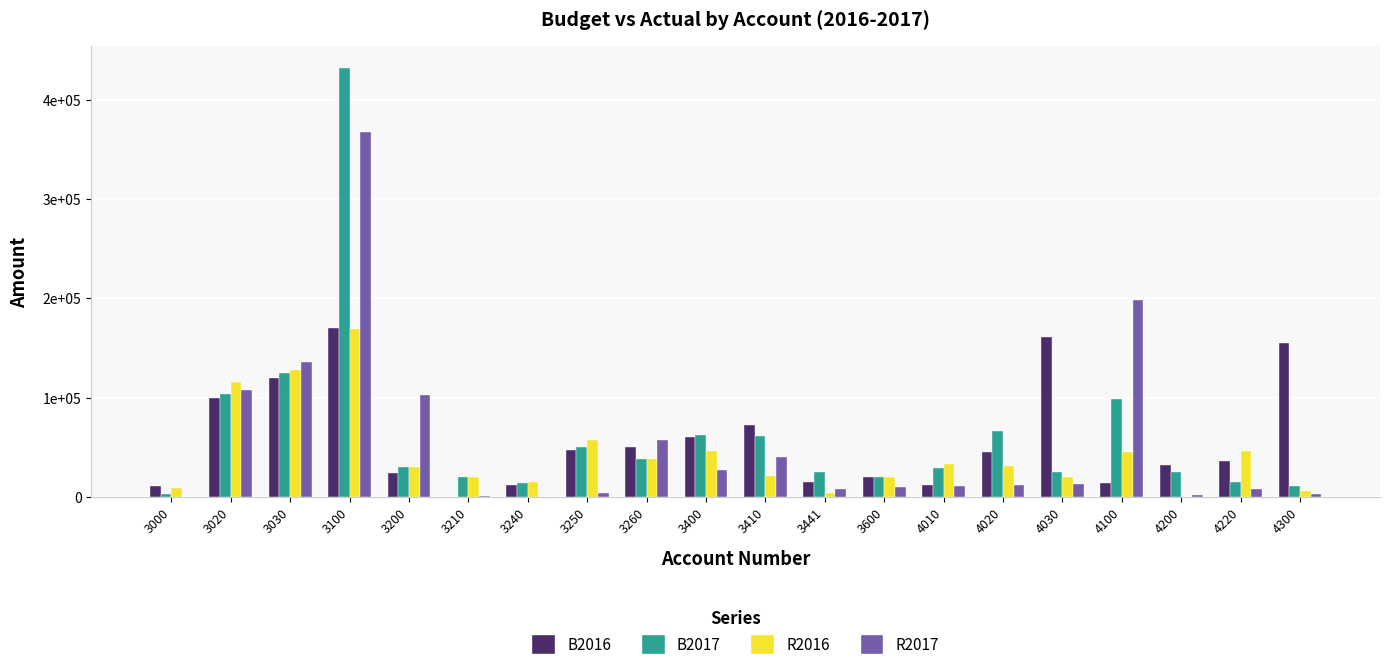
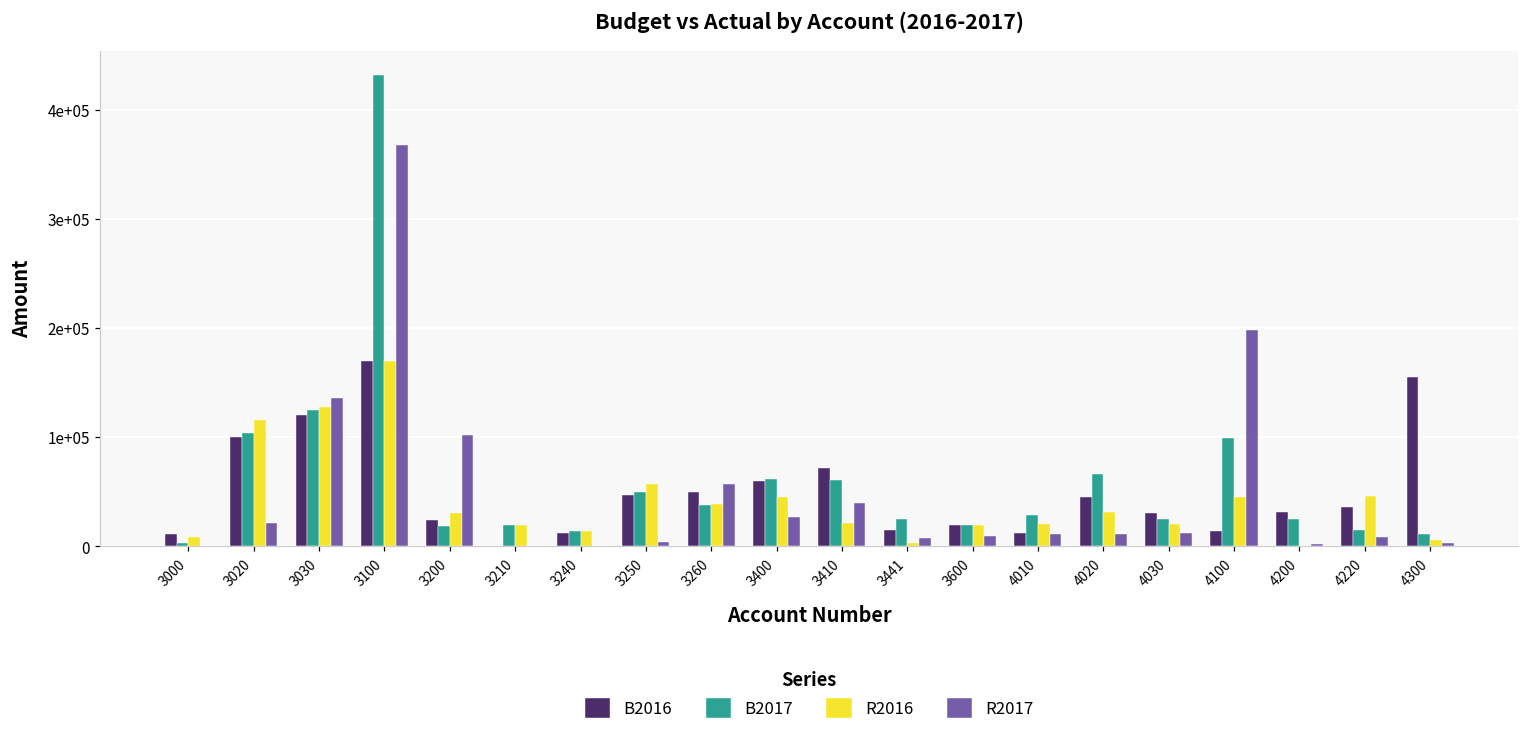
R2017, 3020: 110000 -> 20000
B2017, 3200: 30000 -> 20000
R2016, 4010: 30000 -> 20000
B2016, 4030: 160000 -> 30000
